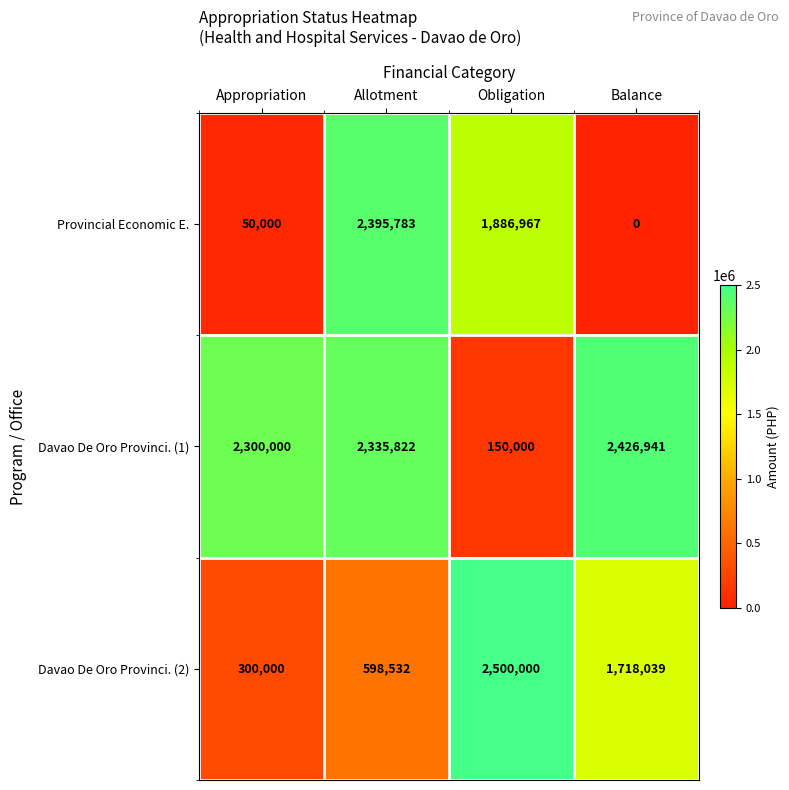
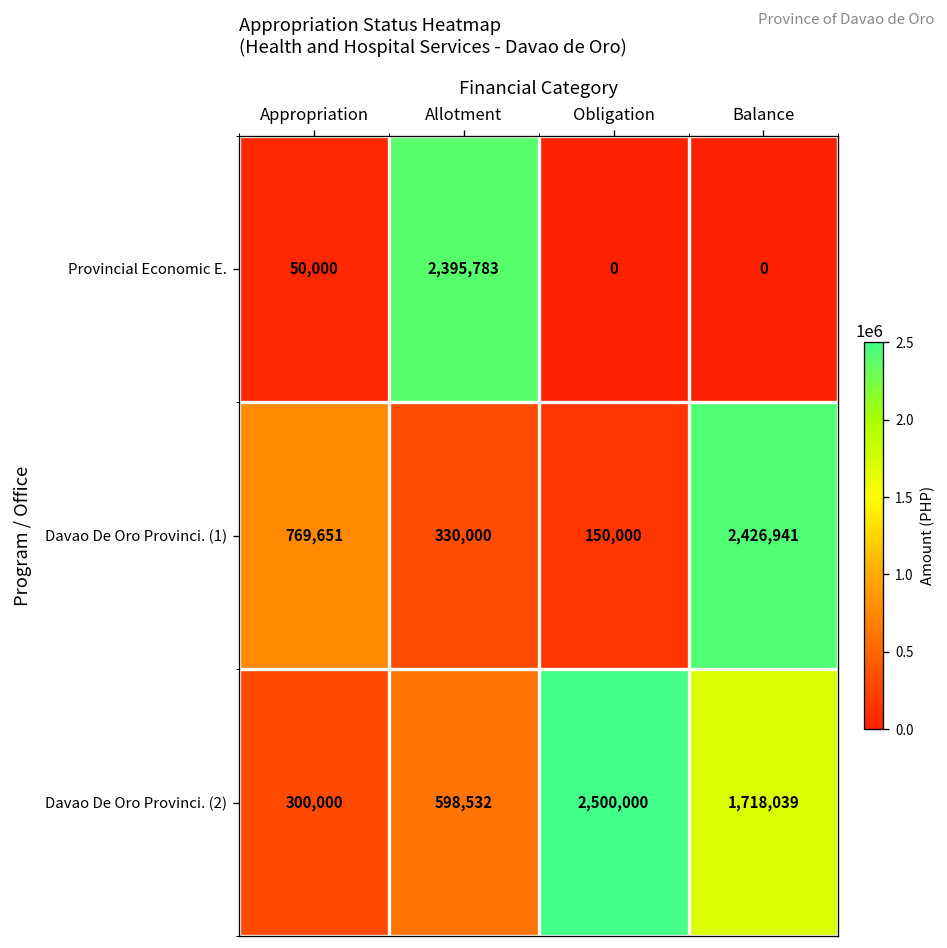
Provincial Economic E., Obligation: 1,886,967 -> 0
Davao De Oro Provinci. (1), Appropriation: 2,300,000 -> 769,651
Davao De Oro Provinci. (1), Allotment: 2,335,822 -> 330,000
